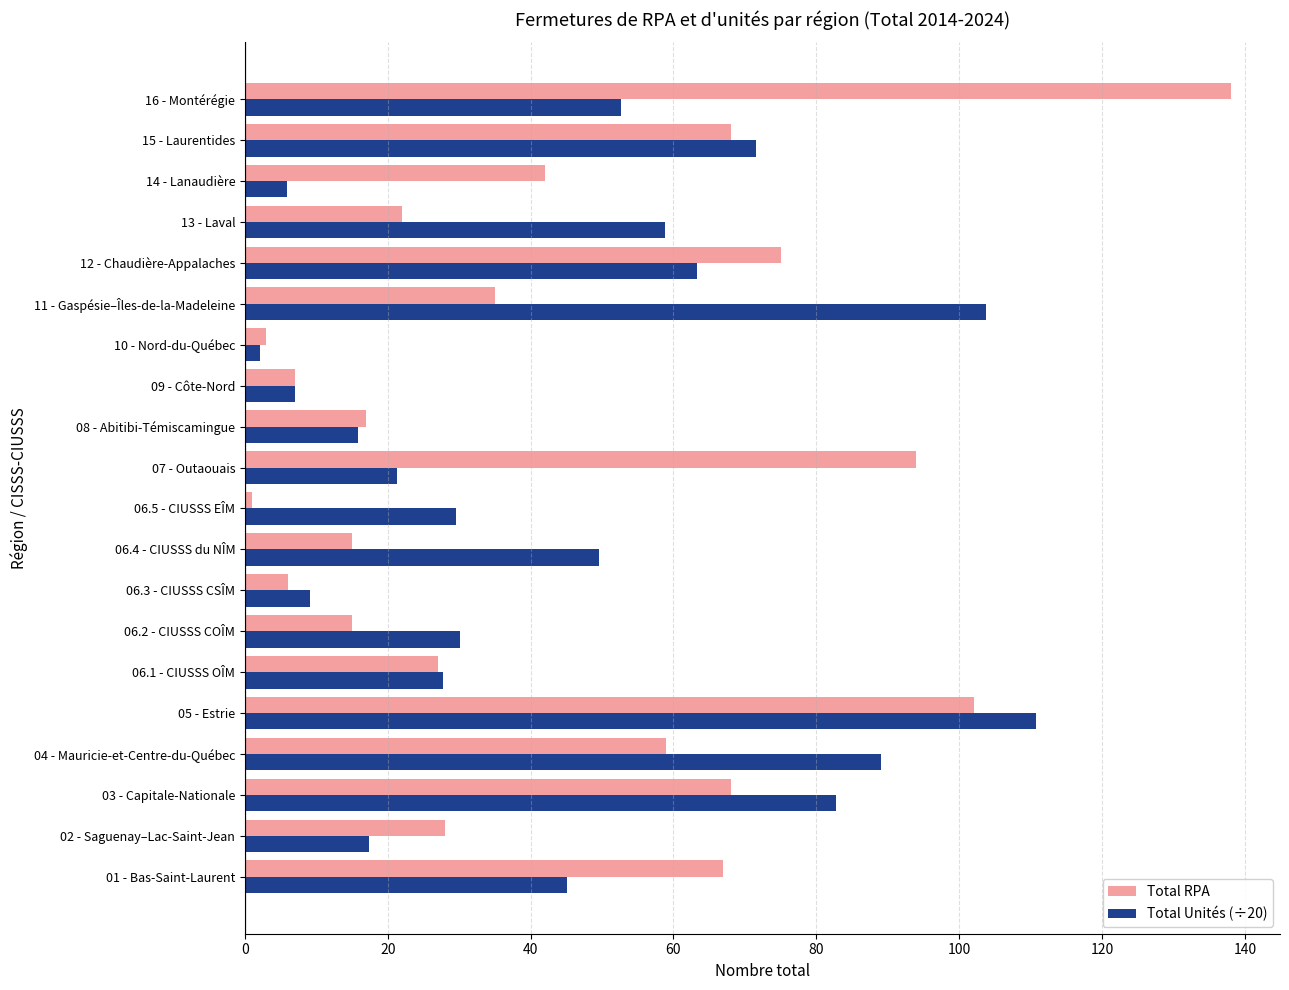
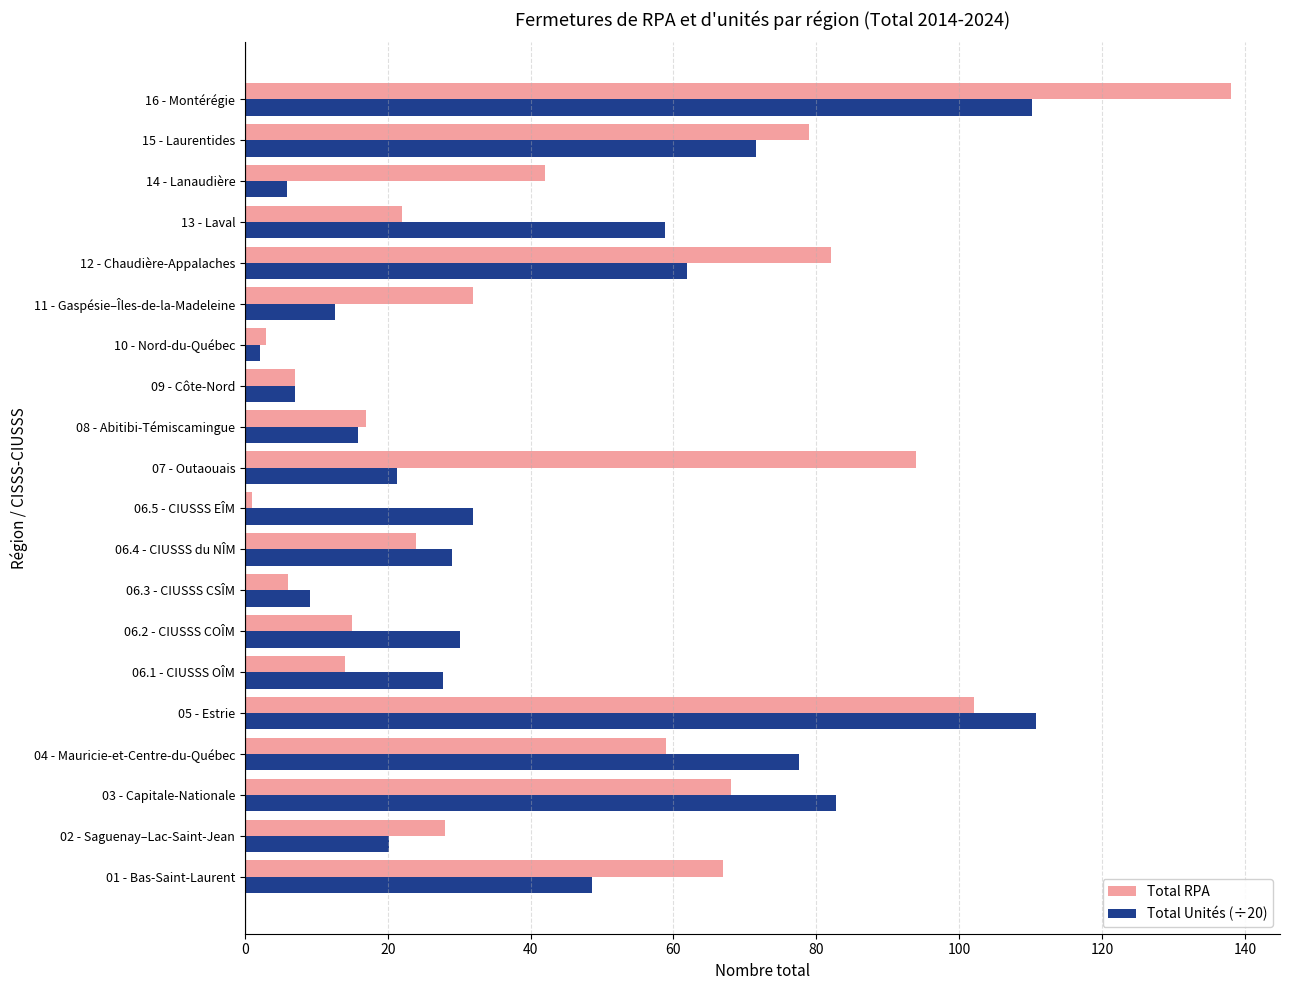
Total Unités (÷20), 16 - Montérégie: 53 -> 110
Total RPA, 15 - Laurentides: 68 -> 79
Total RPA, 12 - Chaudière-Appalaches: 75 -> 82
Total Unités (÷20), 12 - Chaudière-Appalaches: 63 -> 62
Total RPA, 11 - Gaspésie–Îles-de-la-Madeleine: 35 -> 32
Total Unités (÷20), 11 - Gaspésie–Îles-de-la-Madeleine: 104 -> 13
Total Unités (÷20), 06.5 - CIUSSS EÎM: 30 -> 32
Total RPA, 06.4 - CIUSSS du NÎM: 15 -> 24
Total Unités (÷20), 06.4 - CIUSSS du NÎM: 50 -> 29
Total RPA, 06.1 - CIUSSS OÎM: 27 -> 14
Total Unités (÷20), 04 - Mauricie-et-Centre-du-Québec: 89 -> 78
Total Unités (÷20), 02 - Saguenay–Lac-Saint-Jean: 17 -> 20
Total Unités (÷20), 01 - Bas-Saint-Laurent: 45 -> 49
